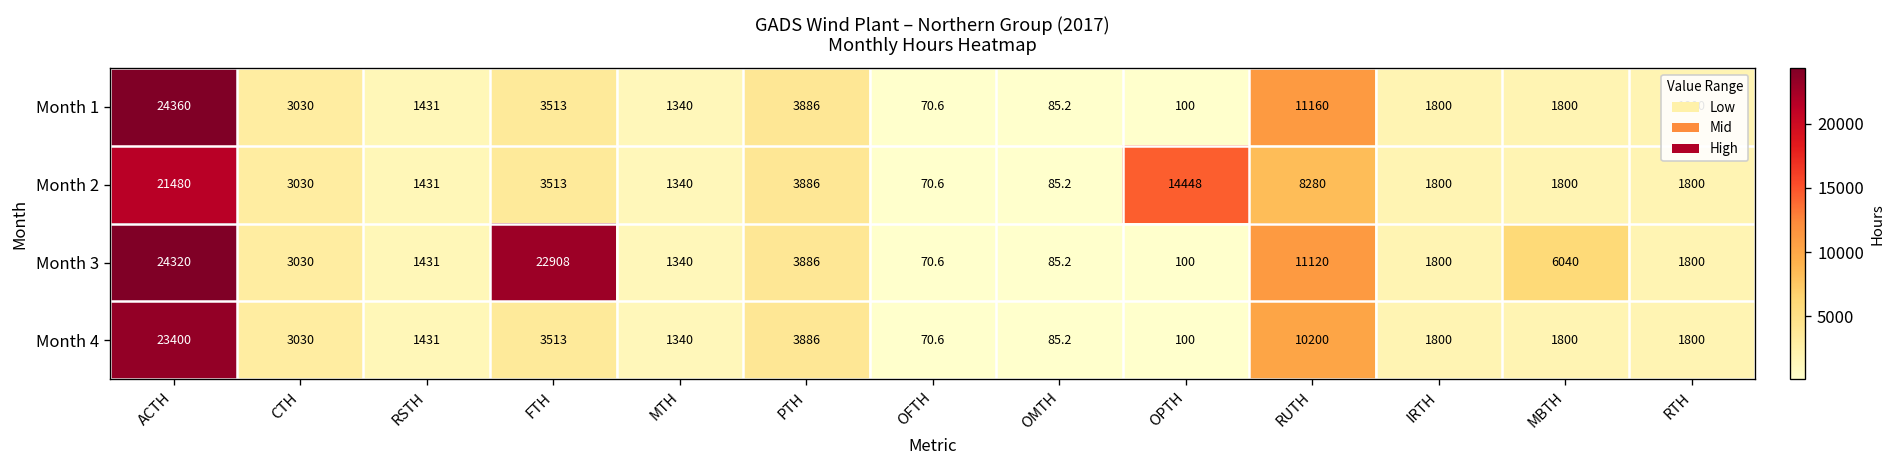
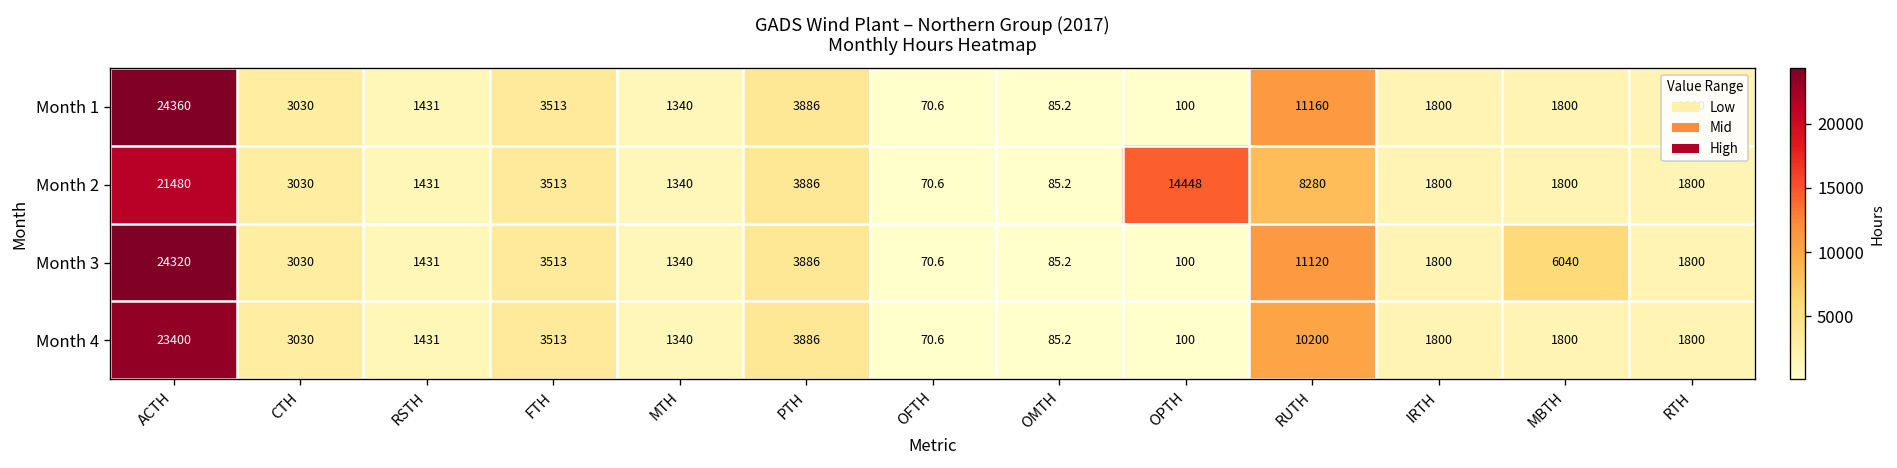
Month 3, FTH: 22908 -> 3513
